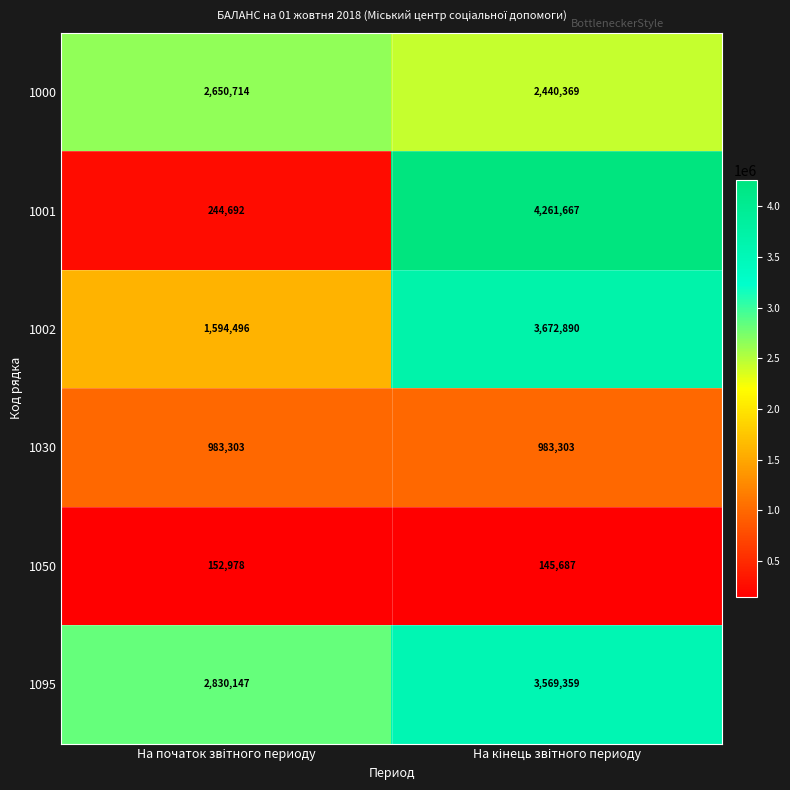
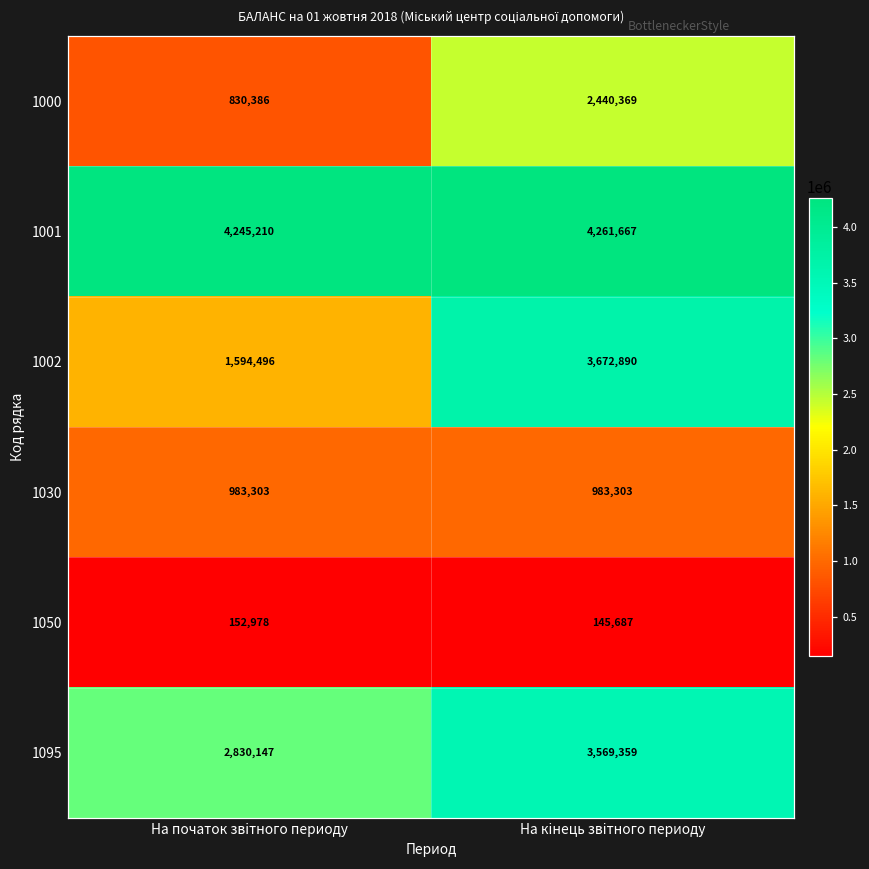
1000, На початок звітного периоду: 2,650,714 -> 830,386
1001, На початок звітного периоду: 244,692 -> 4,245,210
